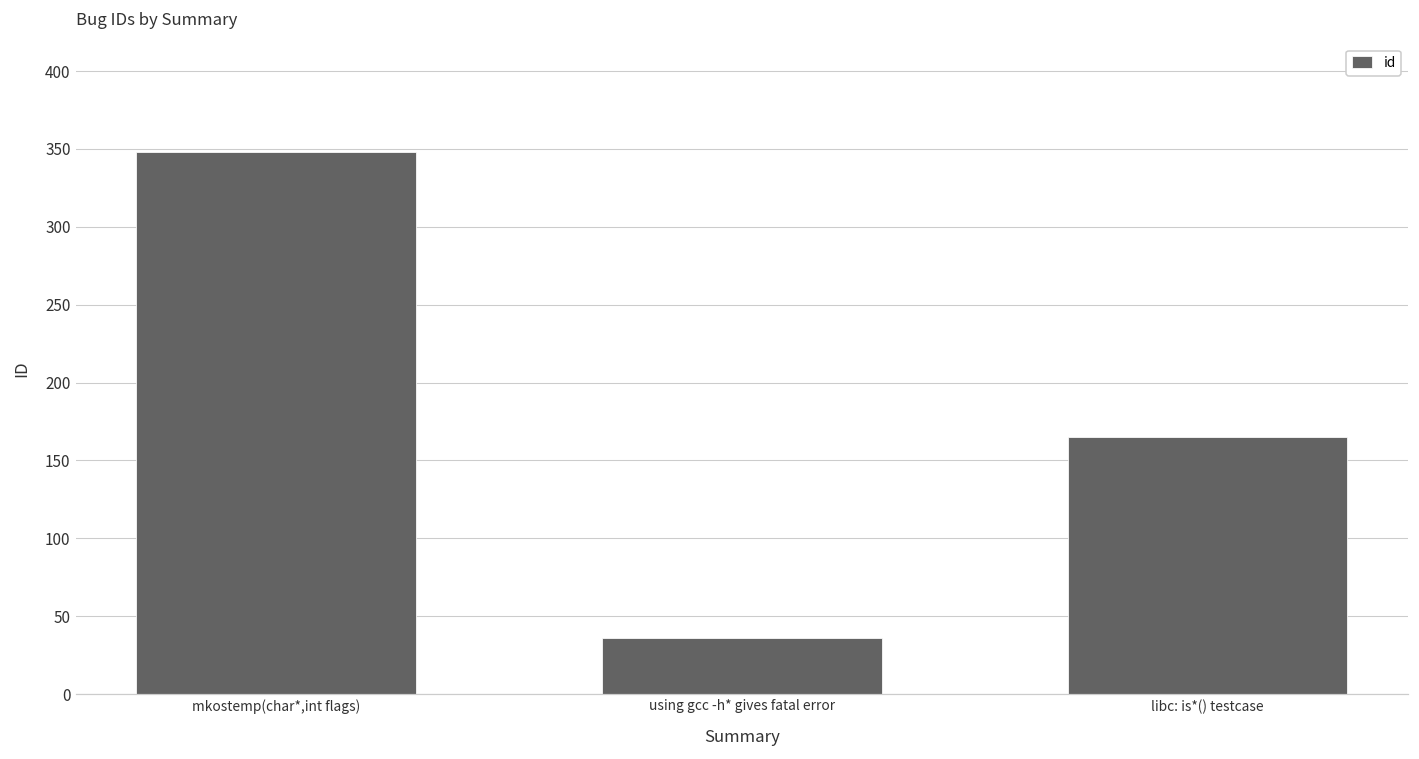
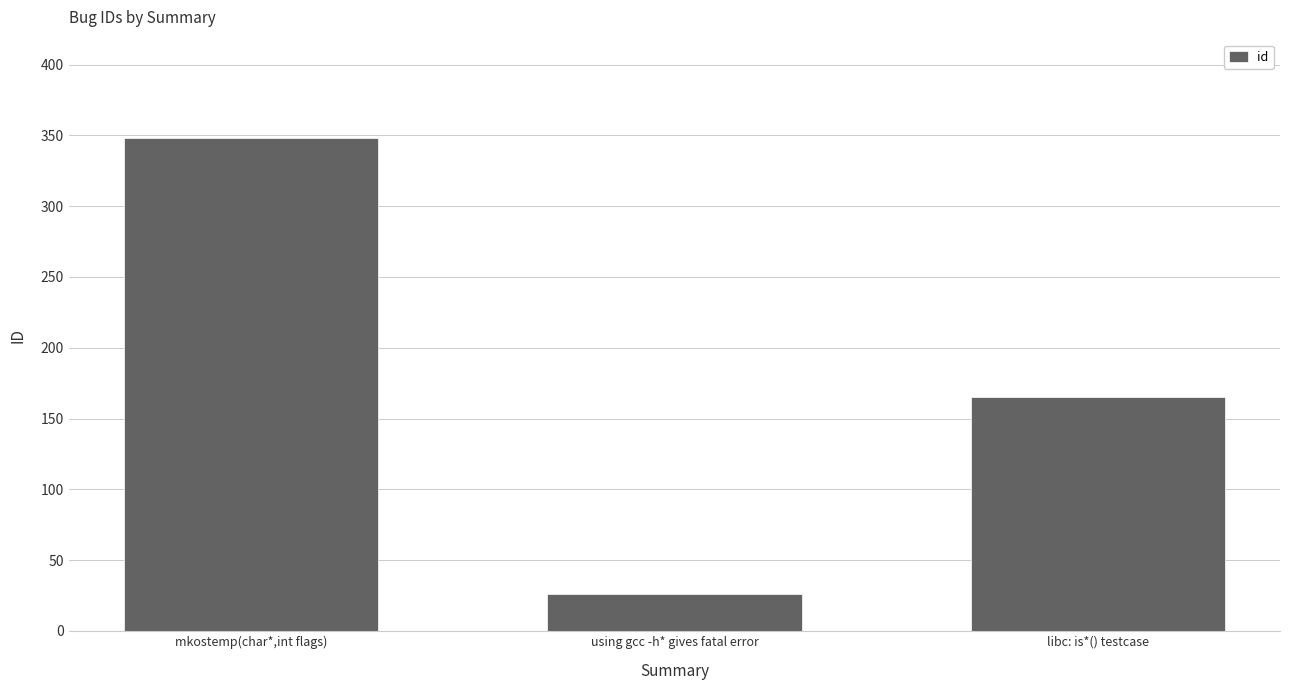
using gcc -h* gives fatal error: 36 -> 26
